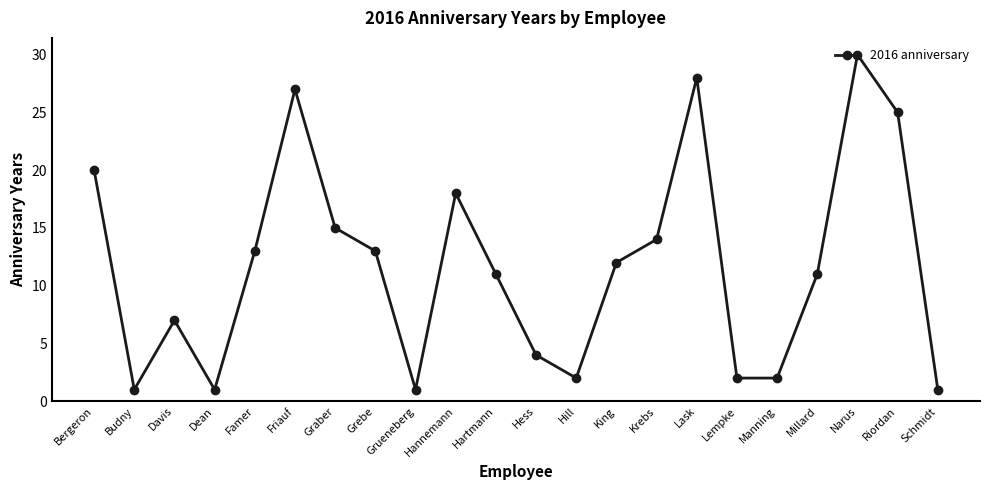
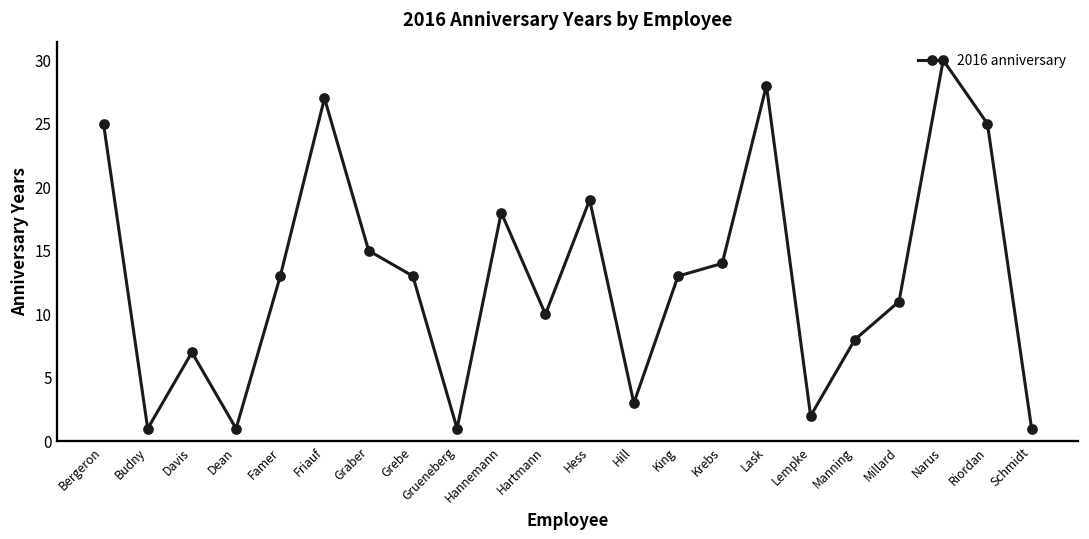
Bergeron: 20 -> 25
Hartmann: 11 -> 10
Hess: 4 -> 19
Hill: 2 -> 3
King: 12 -> 13
Manning: 2 -> 8
